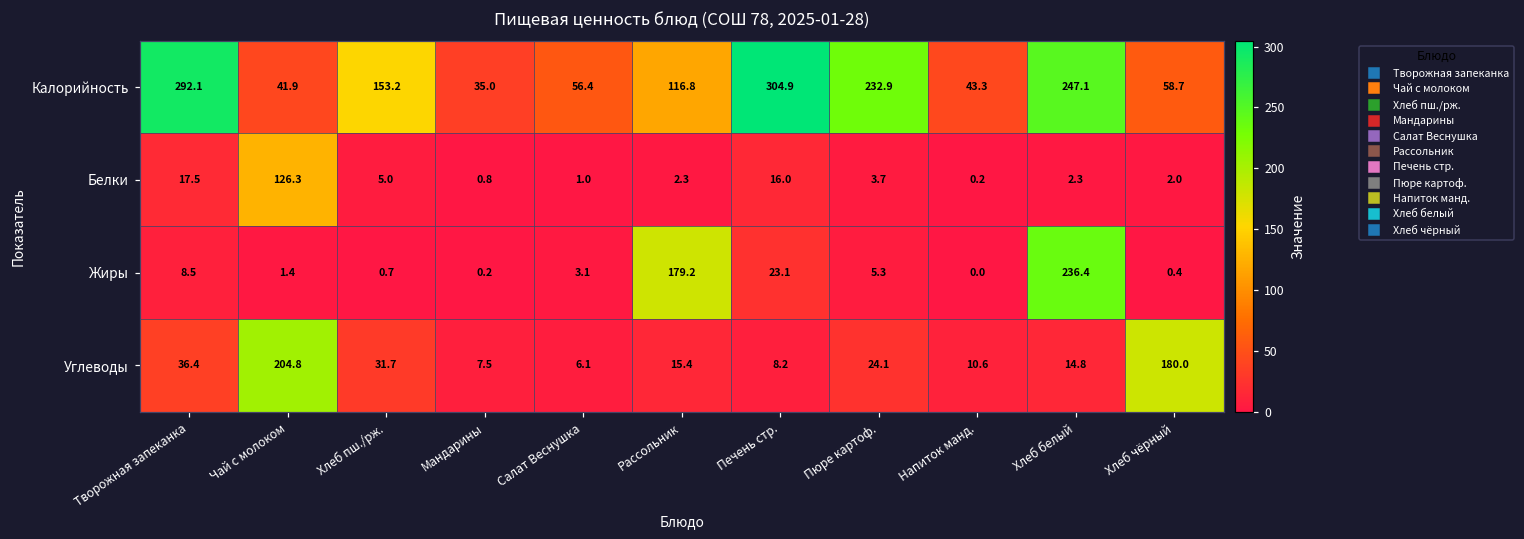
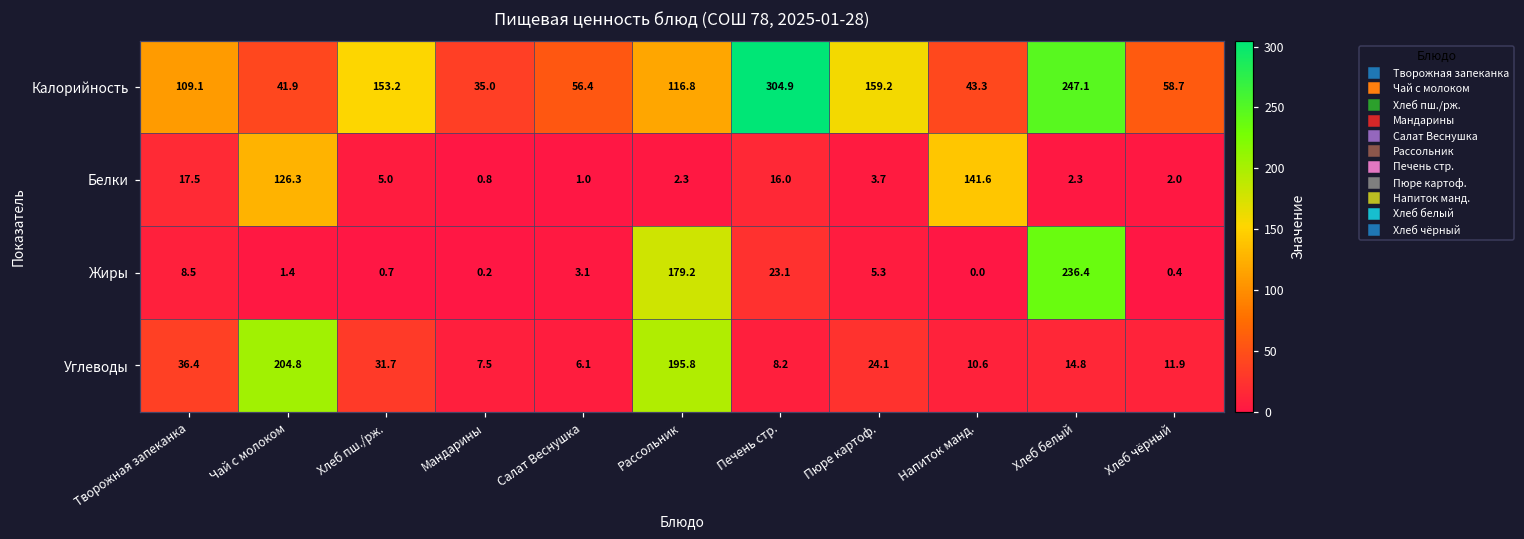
Калорийность, Творожная запеканка: 292.1 -> 109.1
Калорийность, Пюре картоф.: 232.9 -> 159.2
Белки, Напиток манд.: 0.2 -> 141.6
Углеводы, Рассольник: 15.4 -> 195.8
Углеводы, Хлеб чёрный: 180.0 -> 11.9
